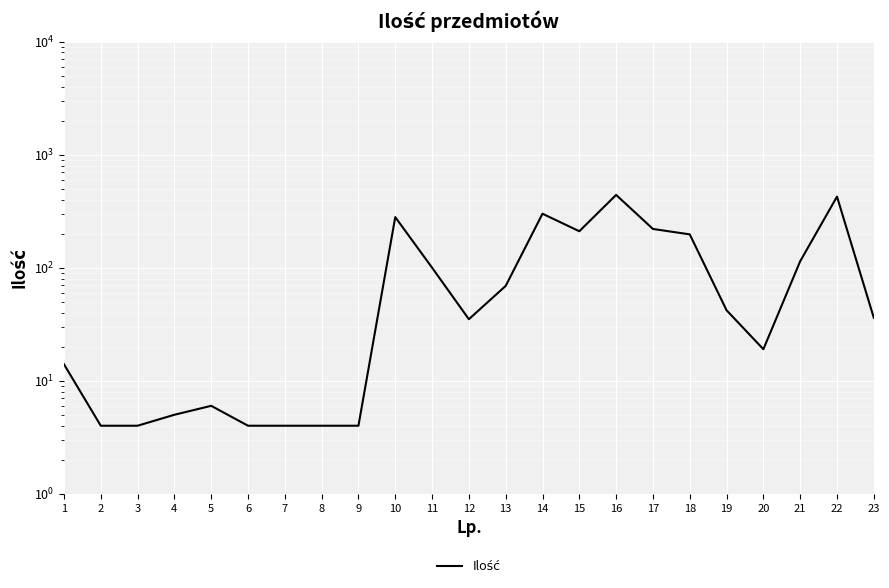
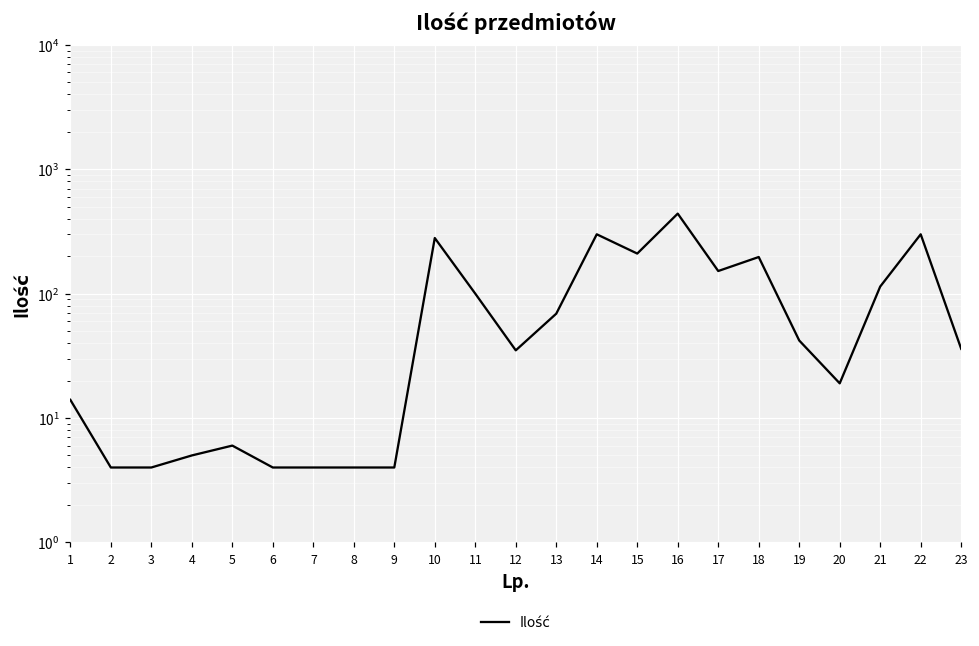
17: 220 -> 150
22: 430 -> 300
